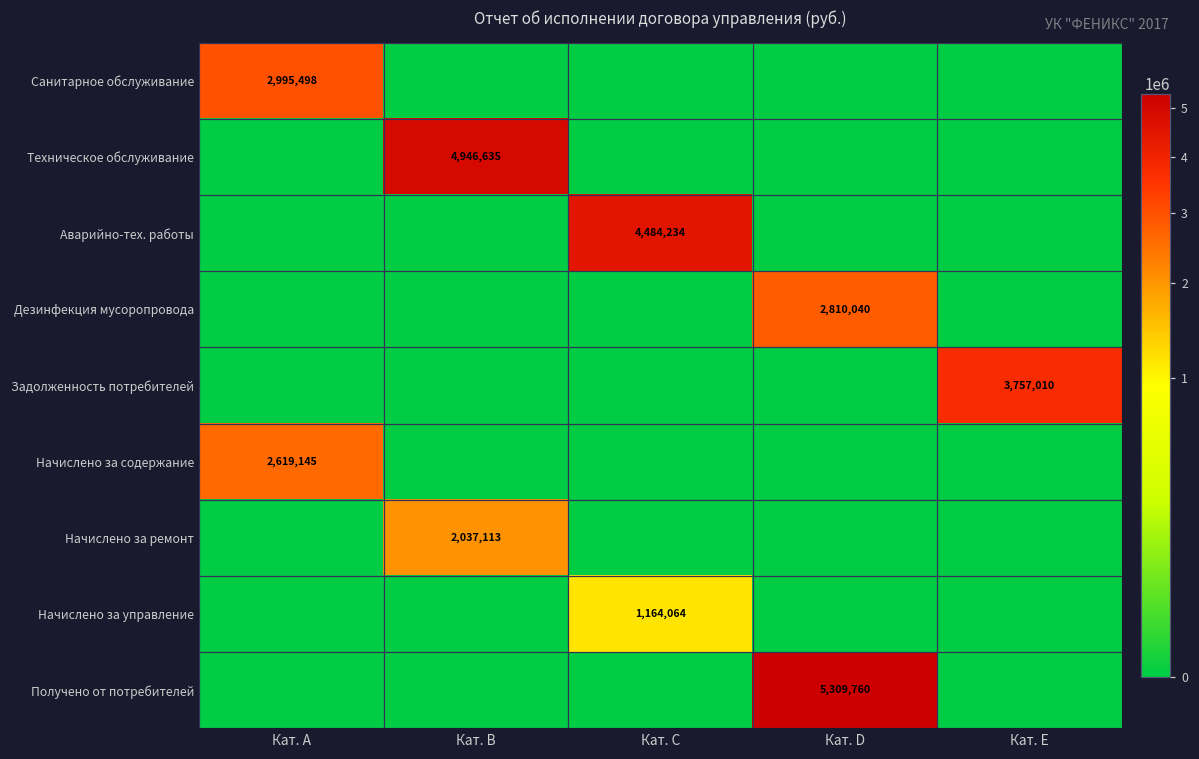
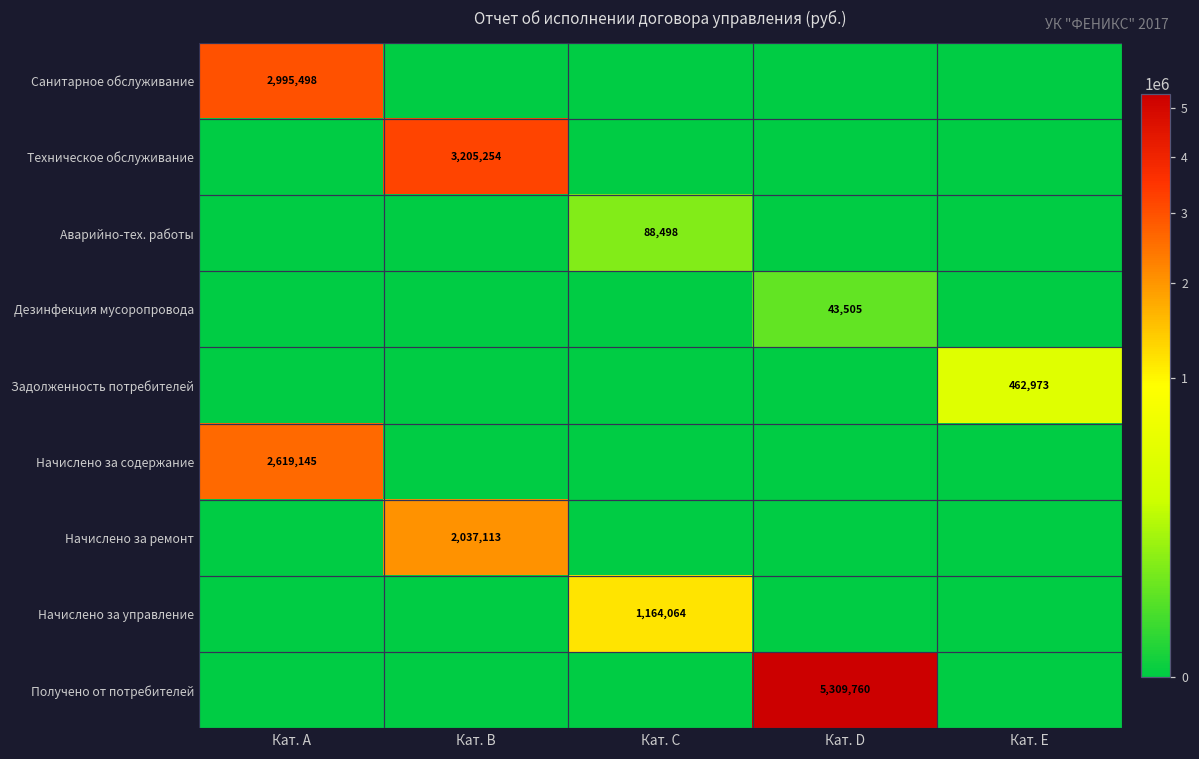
Техническое обслуживание, Кат. B: 4,946,635 -> 3,205,254
Аварийно-тех. работы, Кат. C: 4,484,234 -> 88,498
Дезинфекция мусоропровода, Кат. D: 2,810,040 -> 43,505
Задолженность потребителей, Кат. E: 3,757,010 -> 462,973
